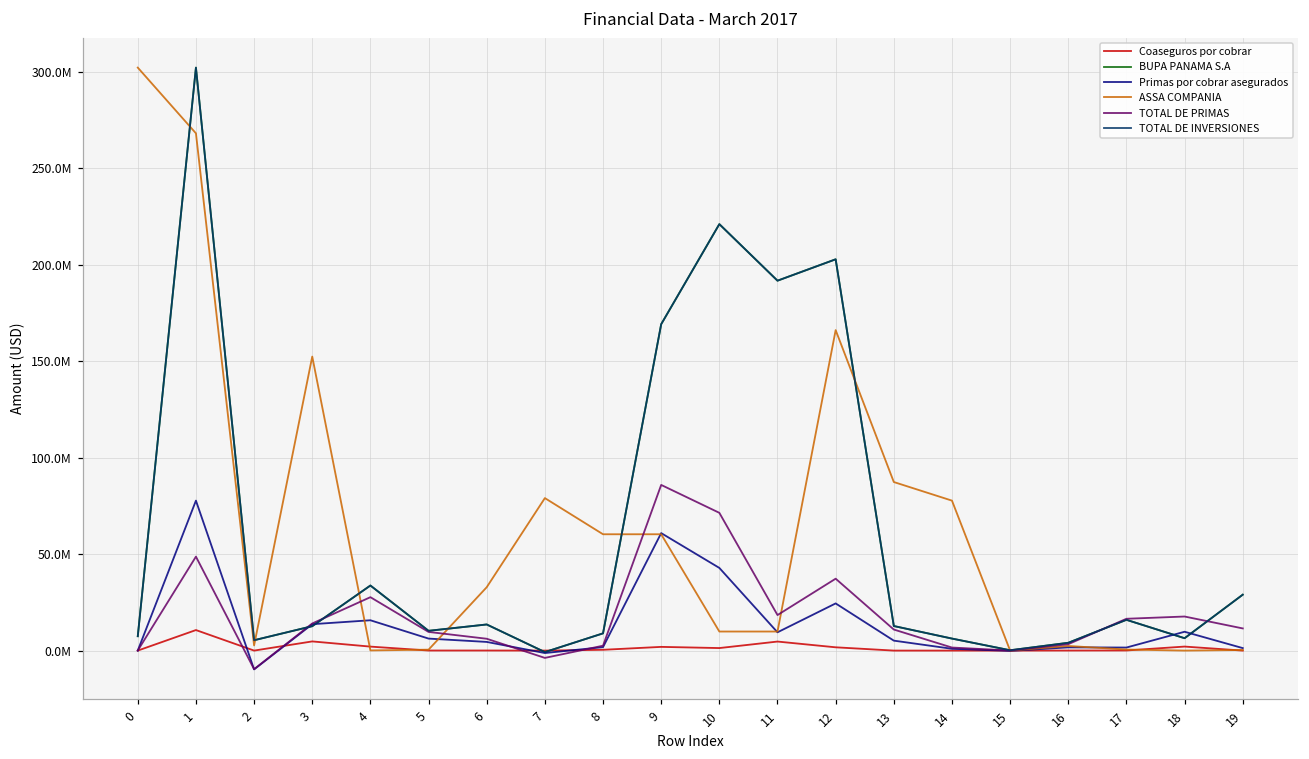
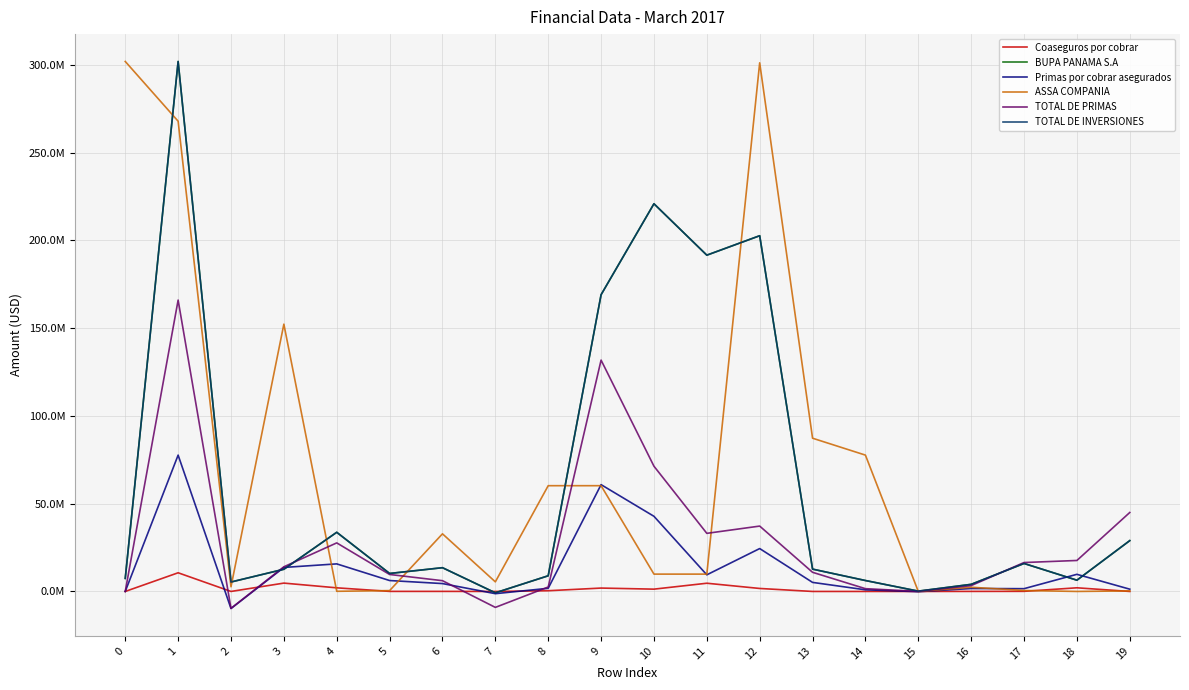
TOTAL DE PRIMAS, 1: 49000000 -> 166000000
ASSA COMPANIA, 7: 79000000 -> 5000000
TOTAL DE PRIMAS, 7: -4000000 -> -9000000
TOTAL DE PRIMAS, 9: 86000000 -> 132000000
TOTAL DE PRIMAS, 11: 18000000 -> 33000000
ASSA COMPANIA, 12: 166000000 -> 301000000
TOTAL DE PRIMAS, 19: 11000000 -> 45000000
